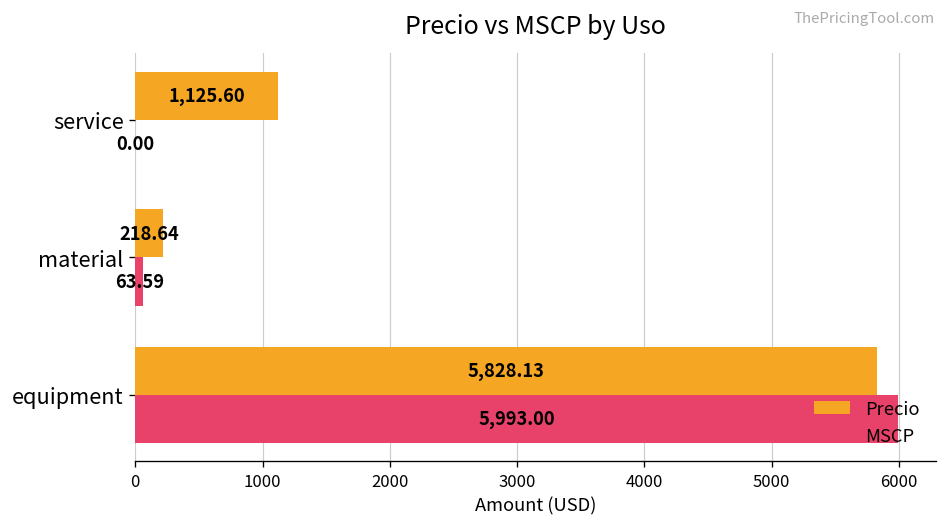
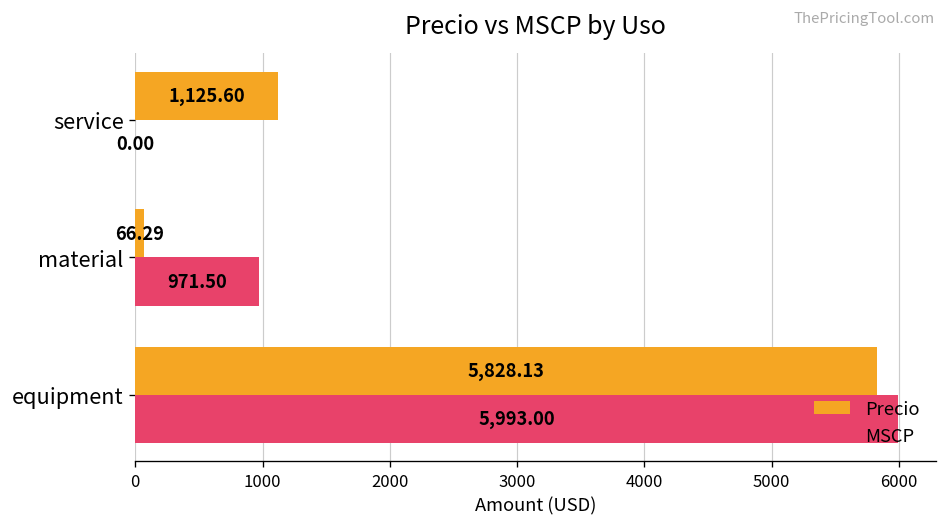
Precio, material: 218.64 -> 66.29
MSCP, material: 63.59 -> 971.50
